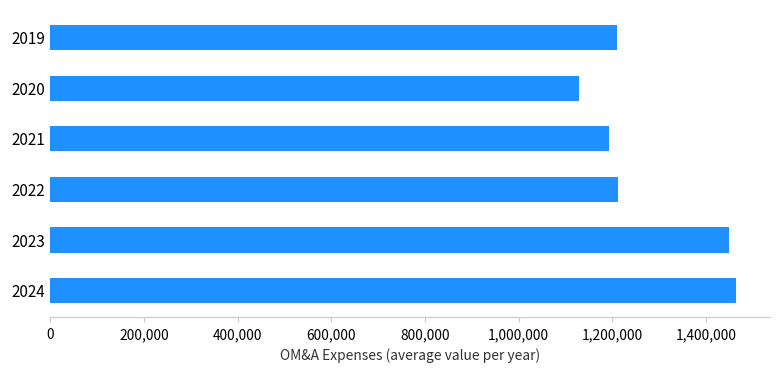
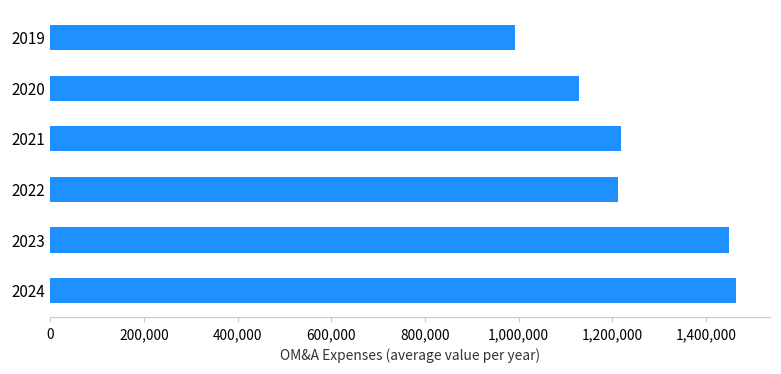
2019: 1,210,000 -> 990,000
2021: 1,190,000 -> 1,220,000
